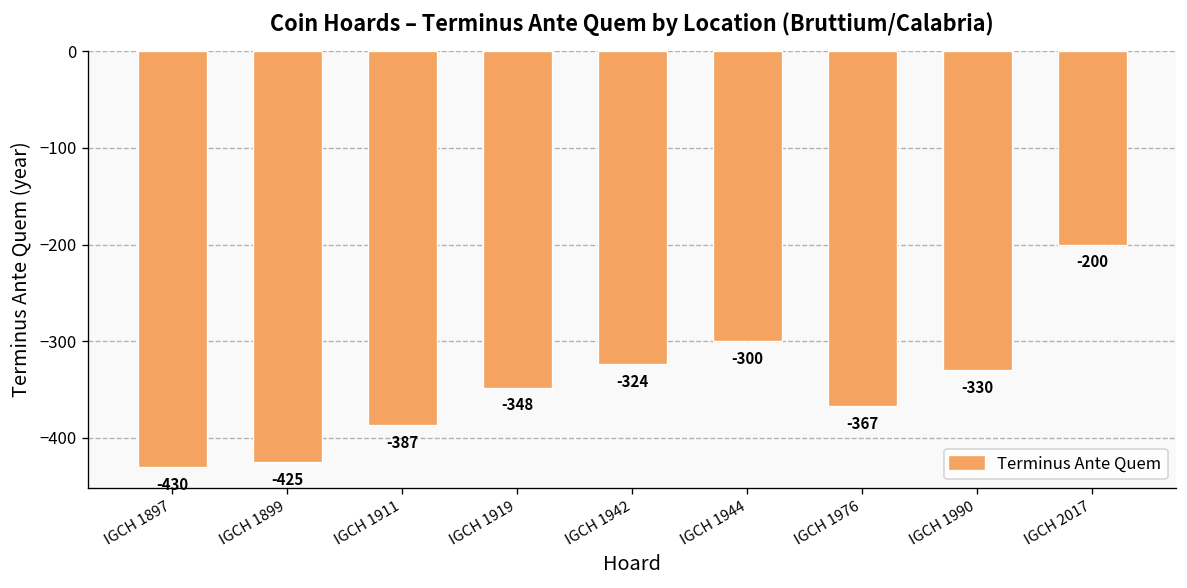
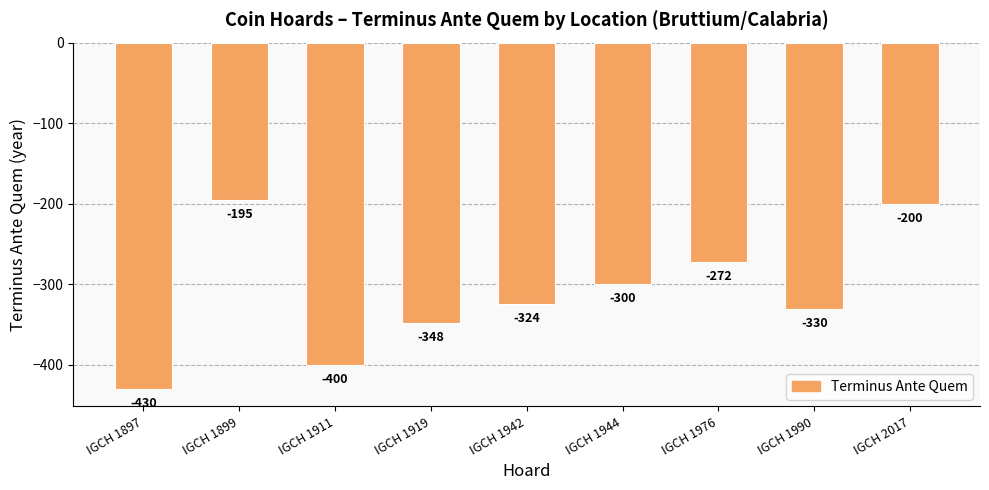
IGCH 1899: -425 -> -195
IGCH 1911: -387 -> -400
IGCH 1976: -367 -> -272
